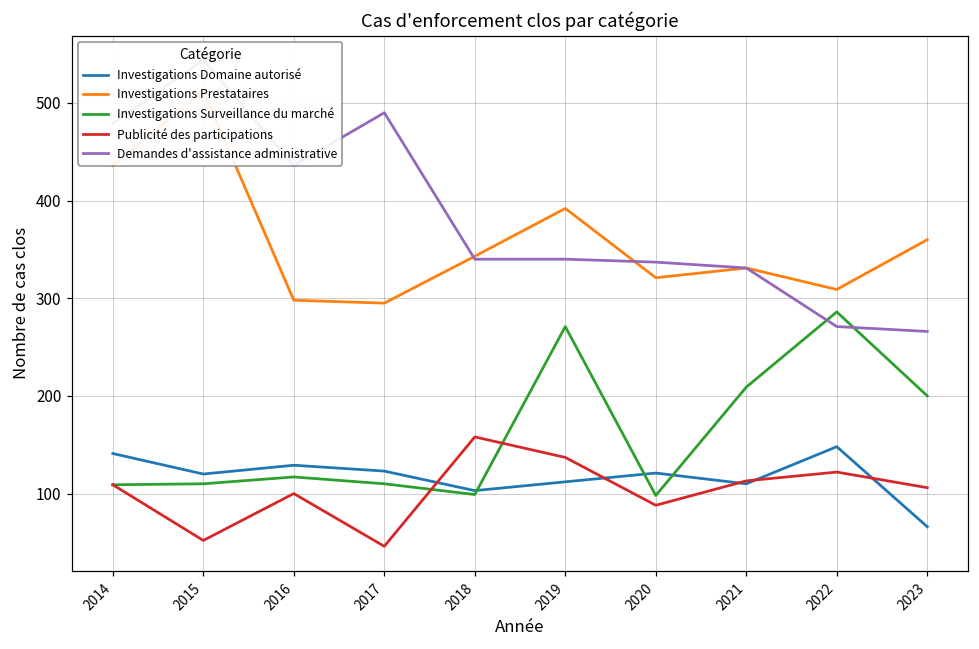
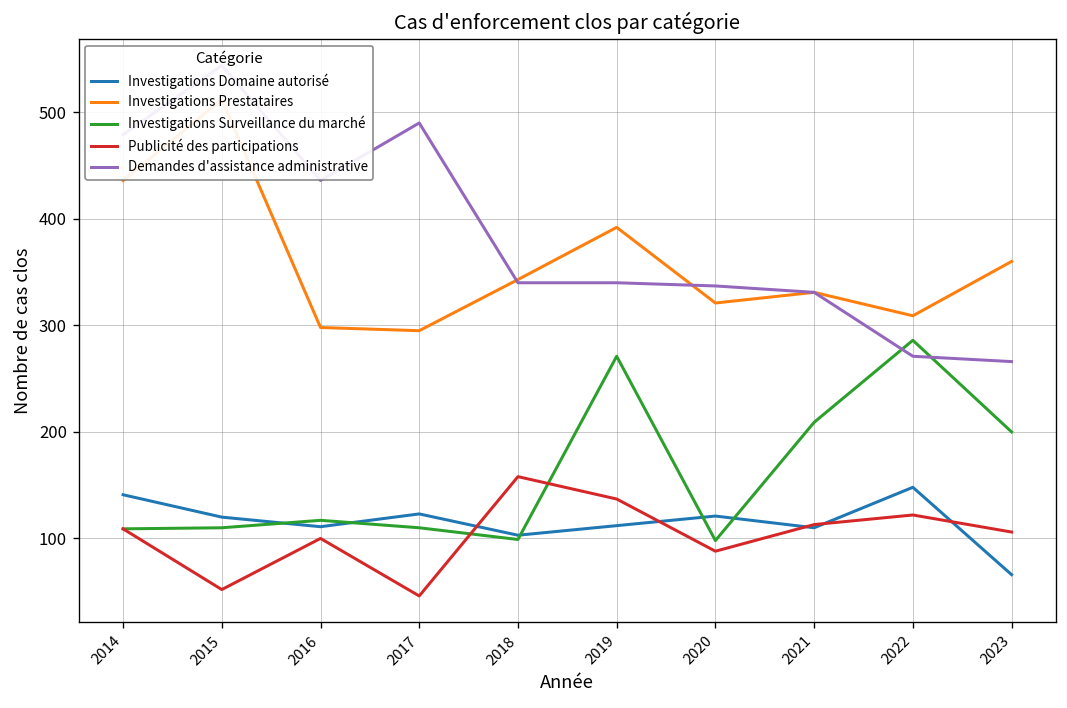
Investigations Domaine autorisé, 2016: 130 -> 110
